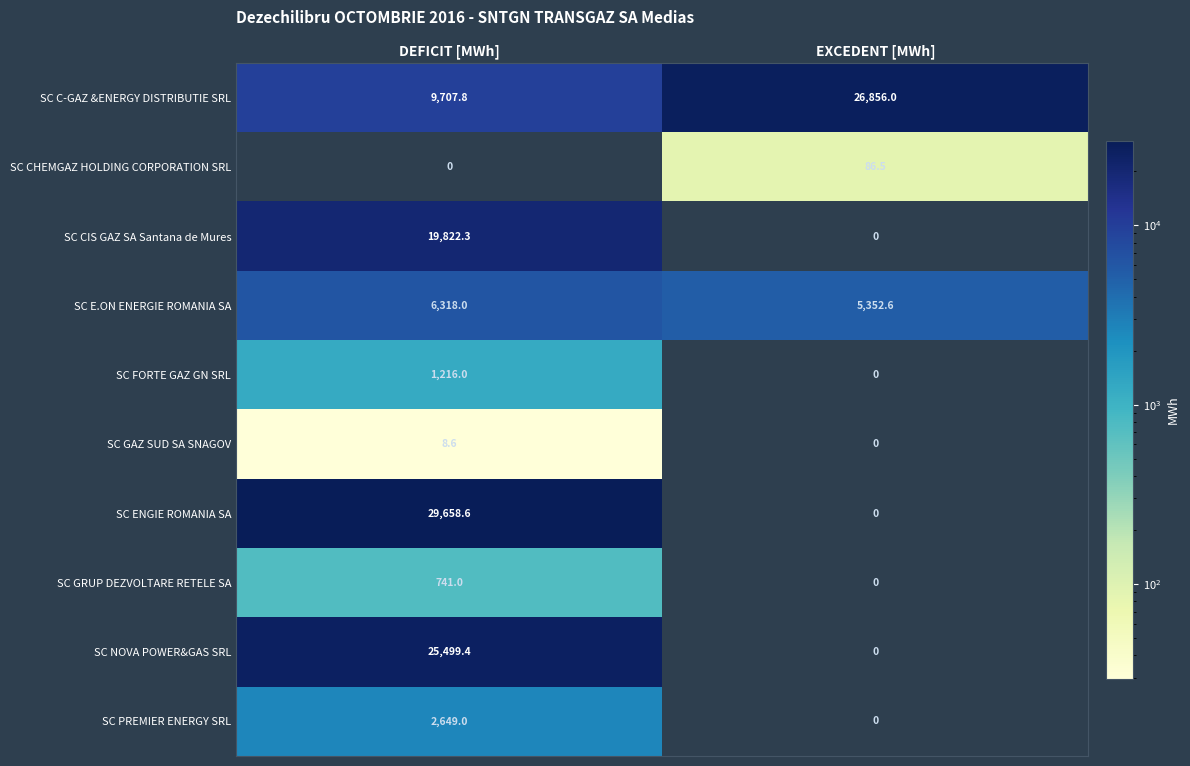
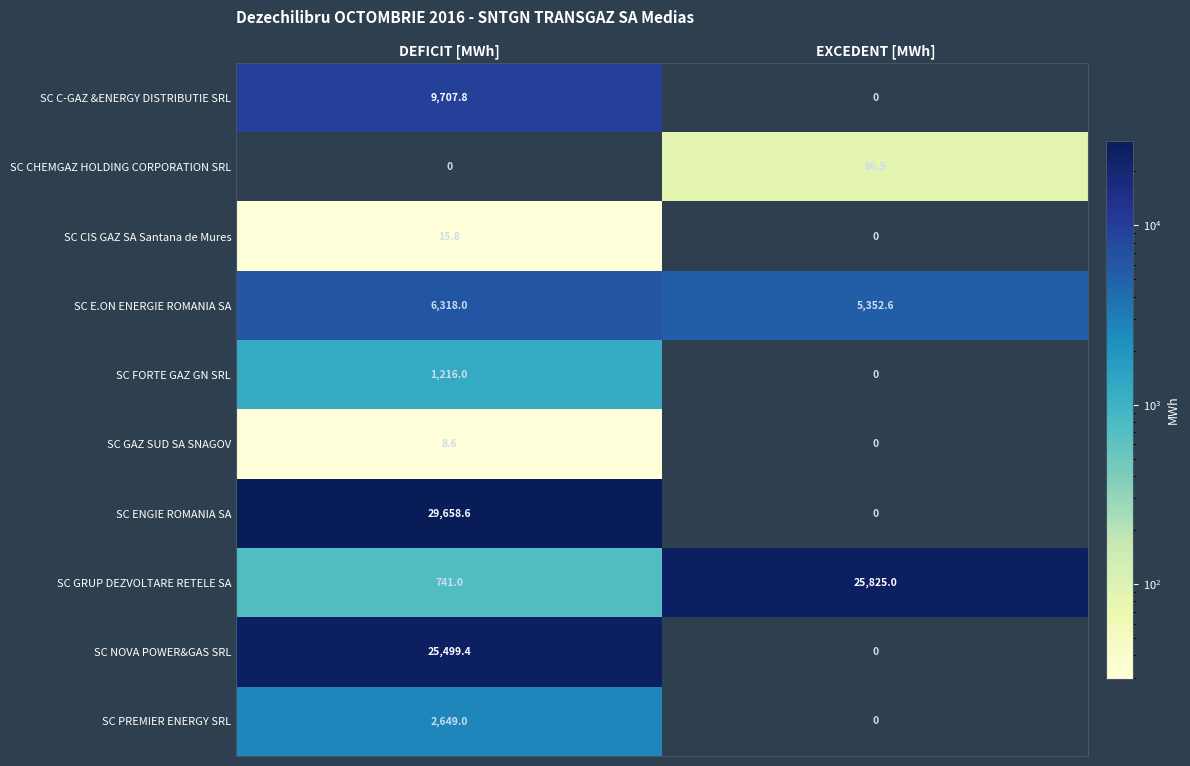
SC C-GAZ &ENERGY DISTRIBUTIE SRL, EXCEDENT [MWh]: 26,856.0 -> 0
SC CIS GAZ SA Santana de Mures, DEFICIT [MWh]: 19,822.3 -> 15.8
SC GRUP DEZVOLTARE RETELE SA, EXCEDENT [MWh]: 0 -> 25,825.0
